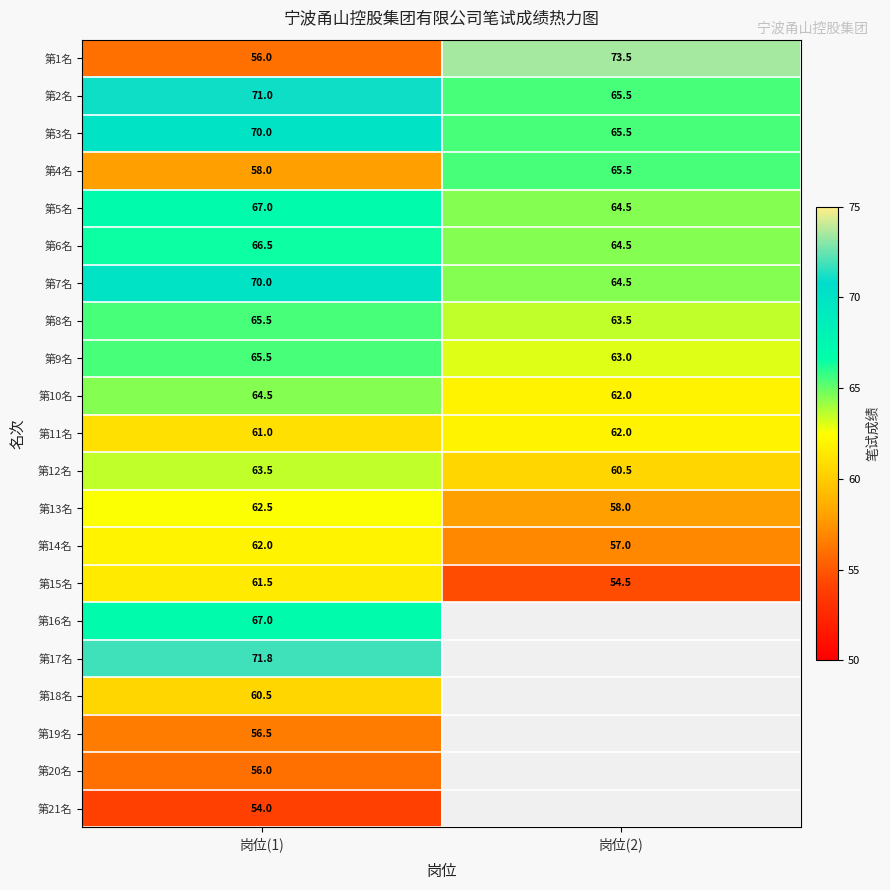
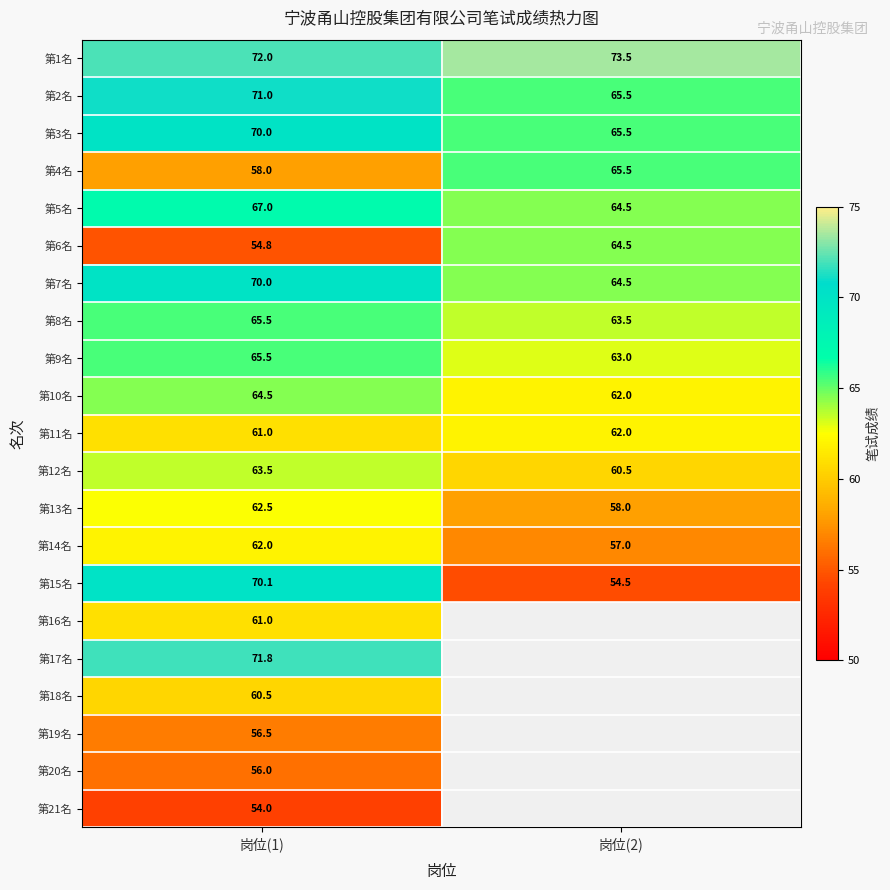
第1名, 岗位(1): 56.0 -> 72.0
第6名, 岗位(1): 66.5 -> 54.8
第15名, 岗位(1): 61.5 -> 70.1
第16名, 岗位(1): 67.0 -> 61.0
